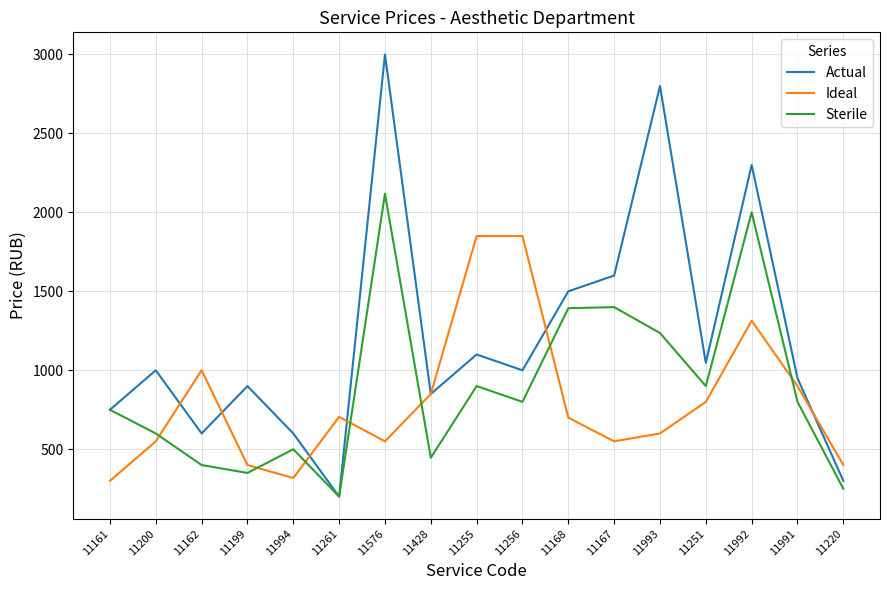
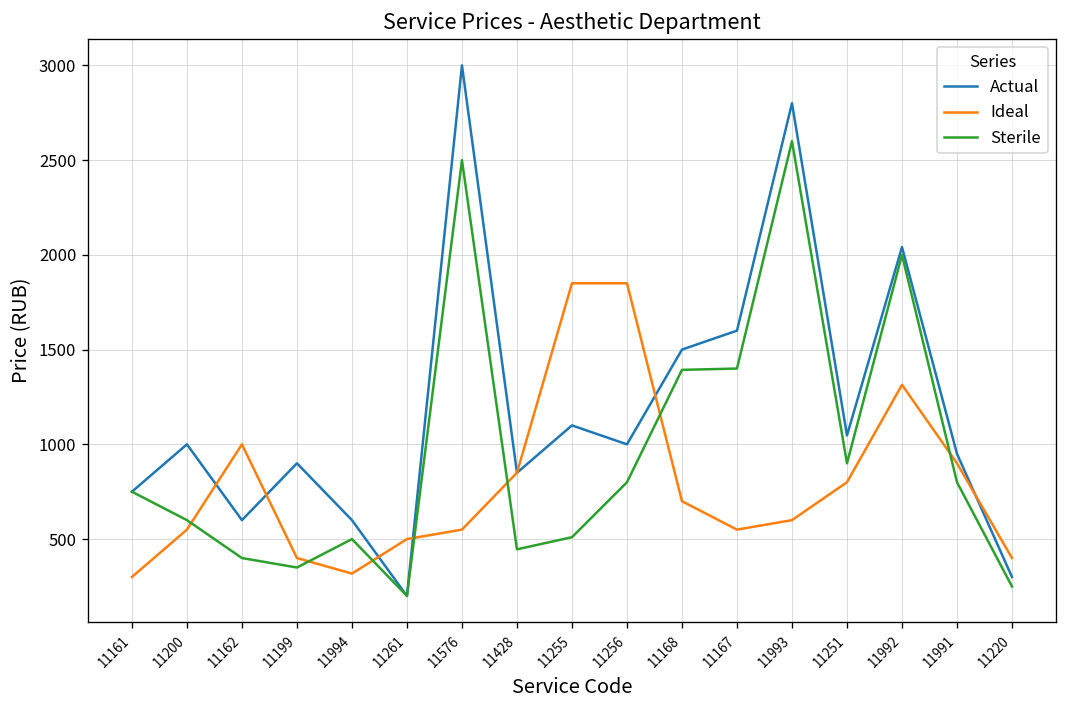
Ideal, 11261: 710 -> 500
Sterile, 11576: 2120 -> 2500
Sterile, 11255: 900 -> 510
Sterile, 11993: 1240 -> 2600
Actual, 11992: 2300 -> 2040
